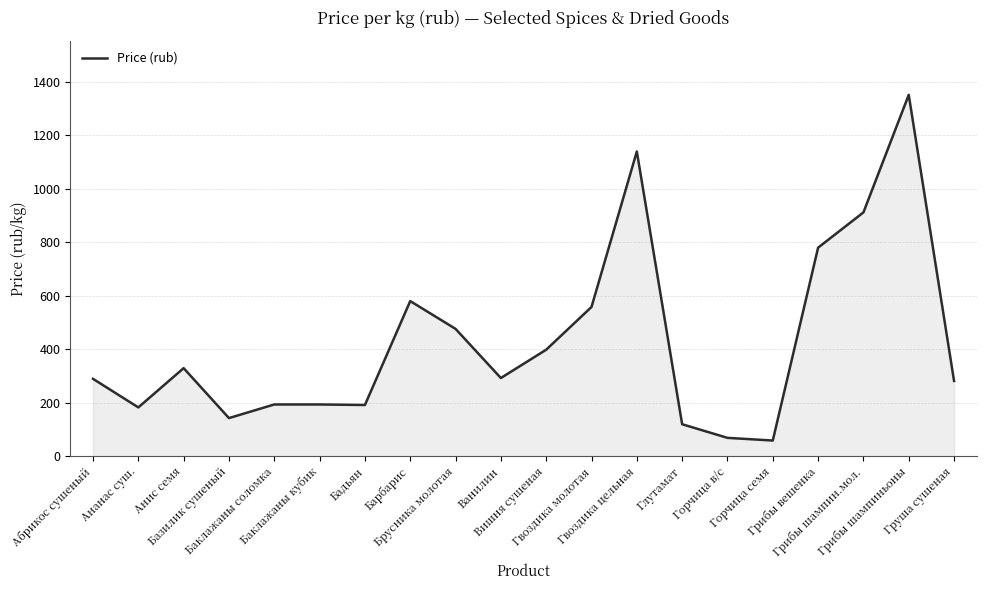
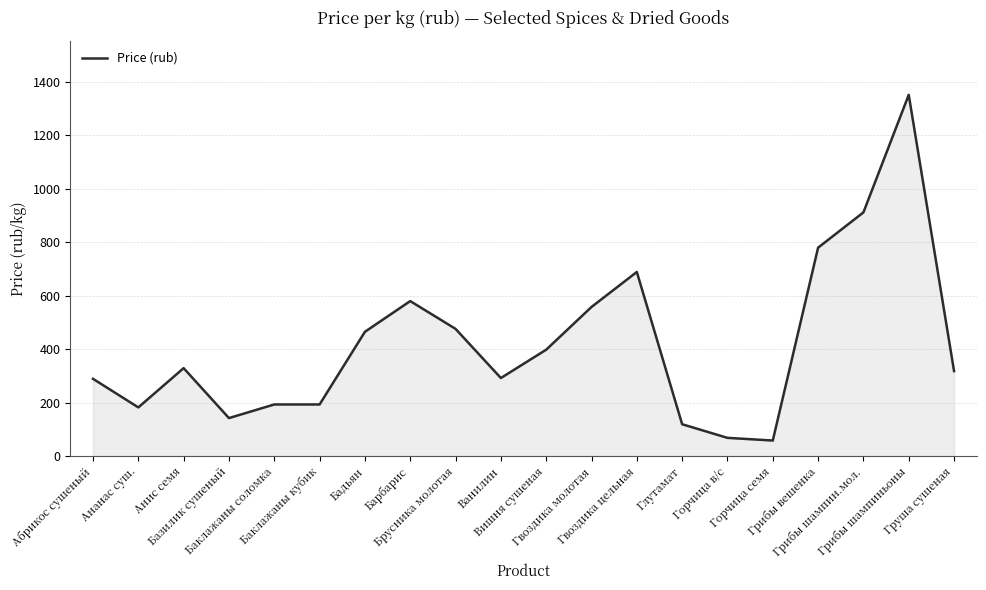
Бадьян: 190 -> 470
Гвоздика цельная: 1140 -> 690
Груша сушеная: 280 -> 320
